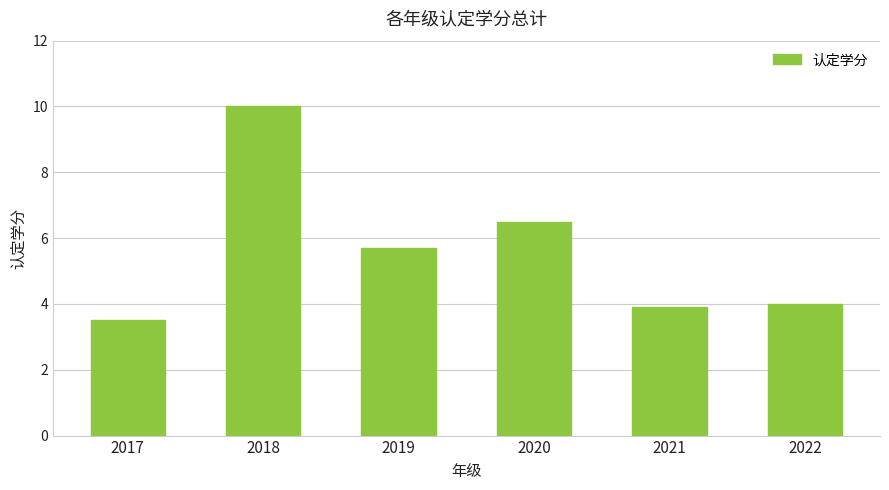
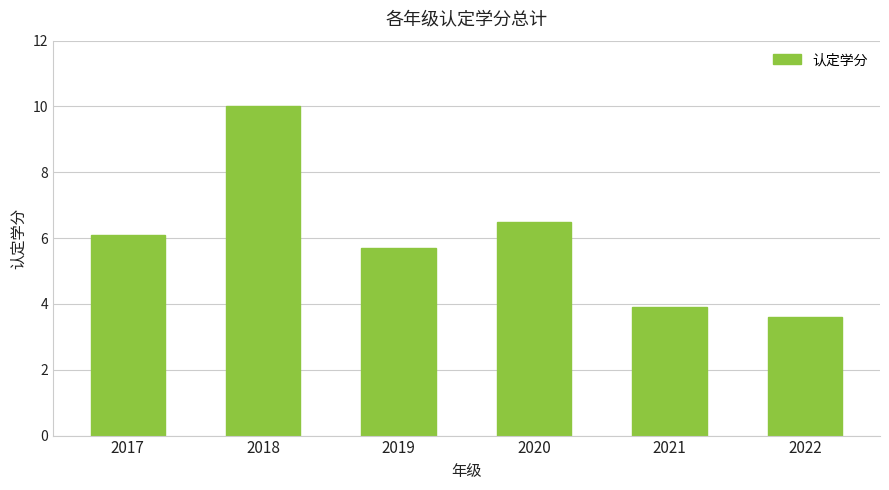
2017: 3.5 -> 6.1
2022: 4.0 -> 3.6
